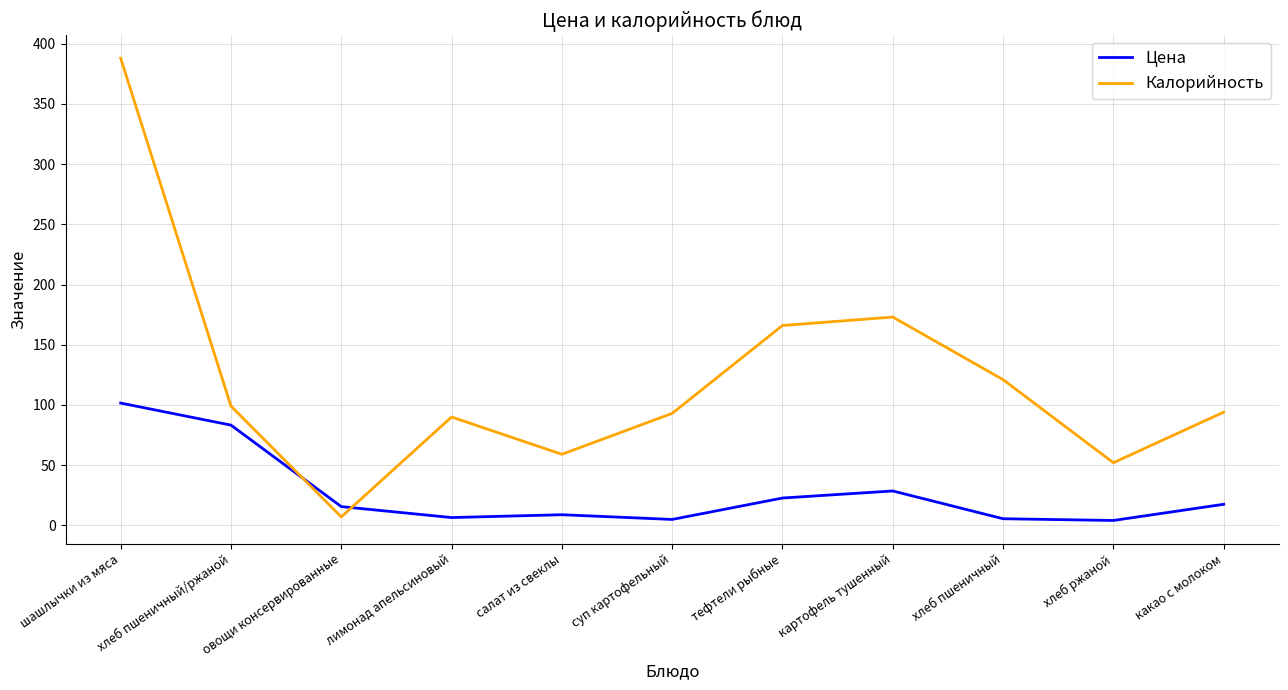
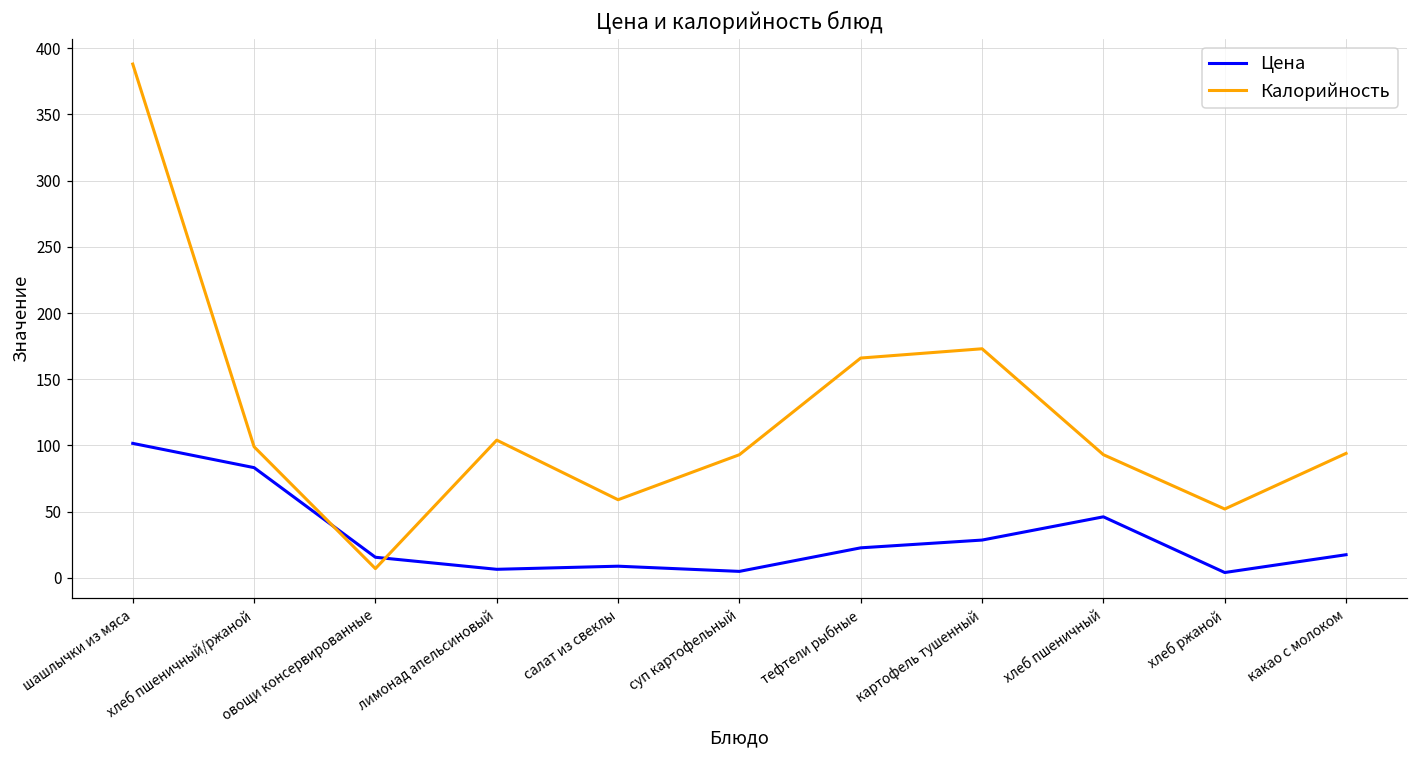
Калорийность, лимонад апельсиновый: 90 -> 104
Цена, хлеб пшеничный: 5 -> 46
Калорийность, хлеб пшеничный: 121 -> 93
